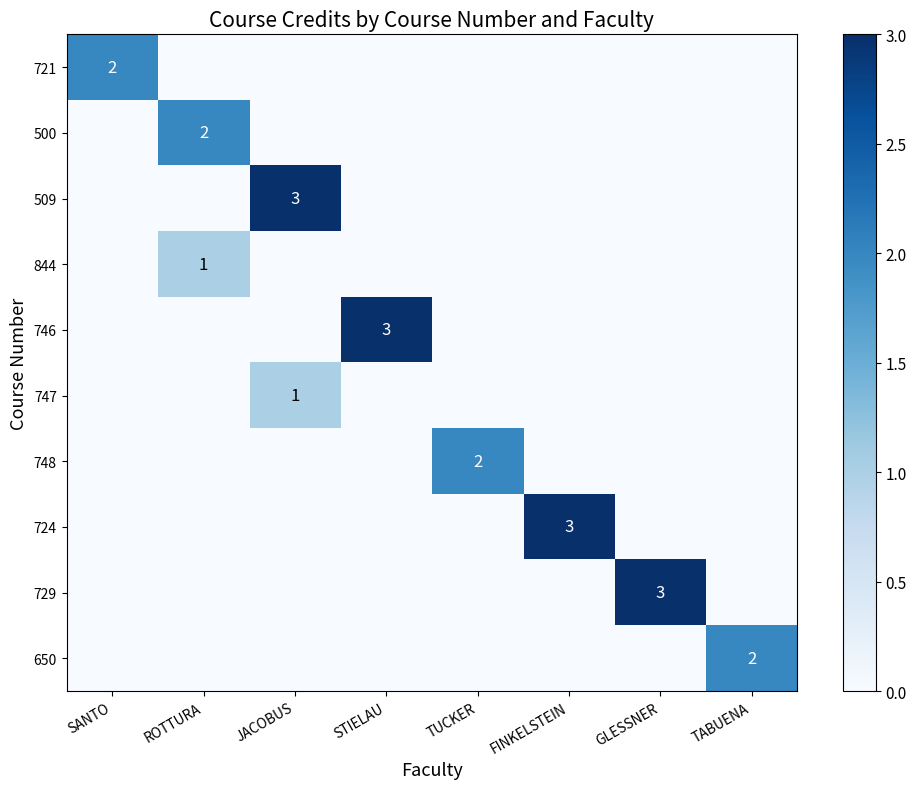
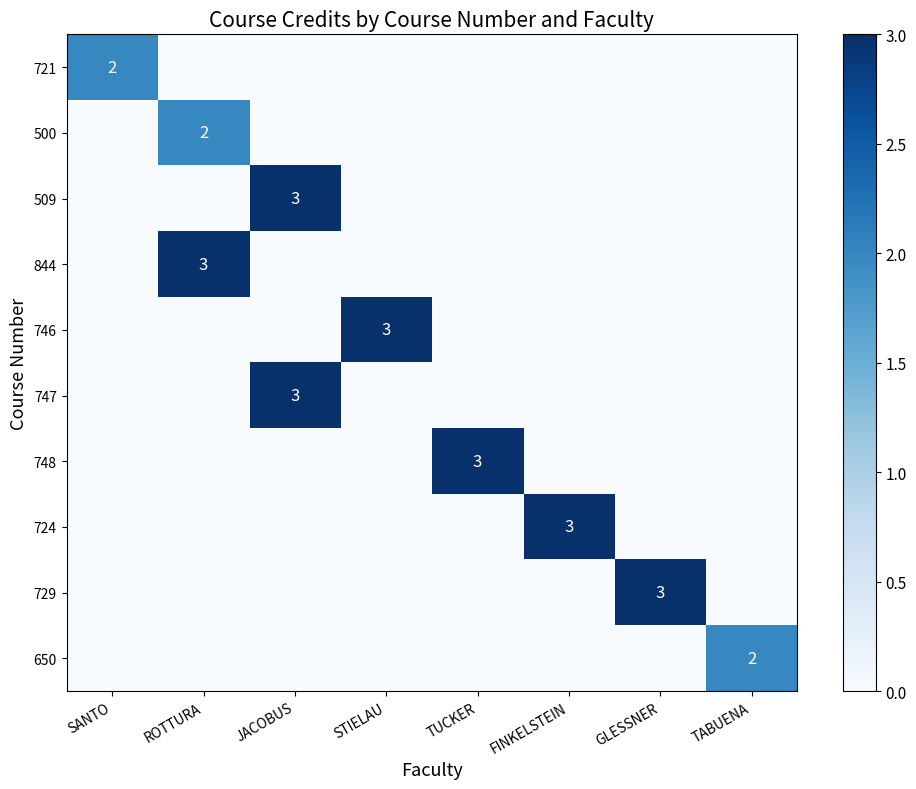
844, ROTTURA: 1 -> 3
747, JACOBUS: 1 -> 3
748, TUCKER: 2 -> 3
